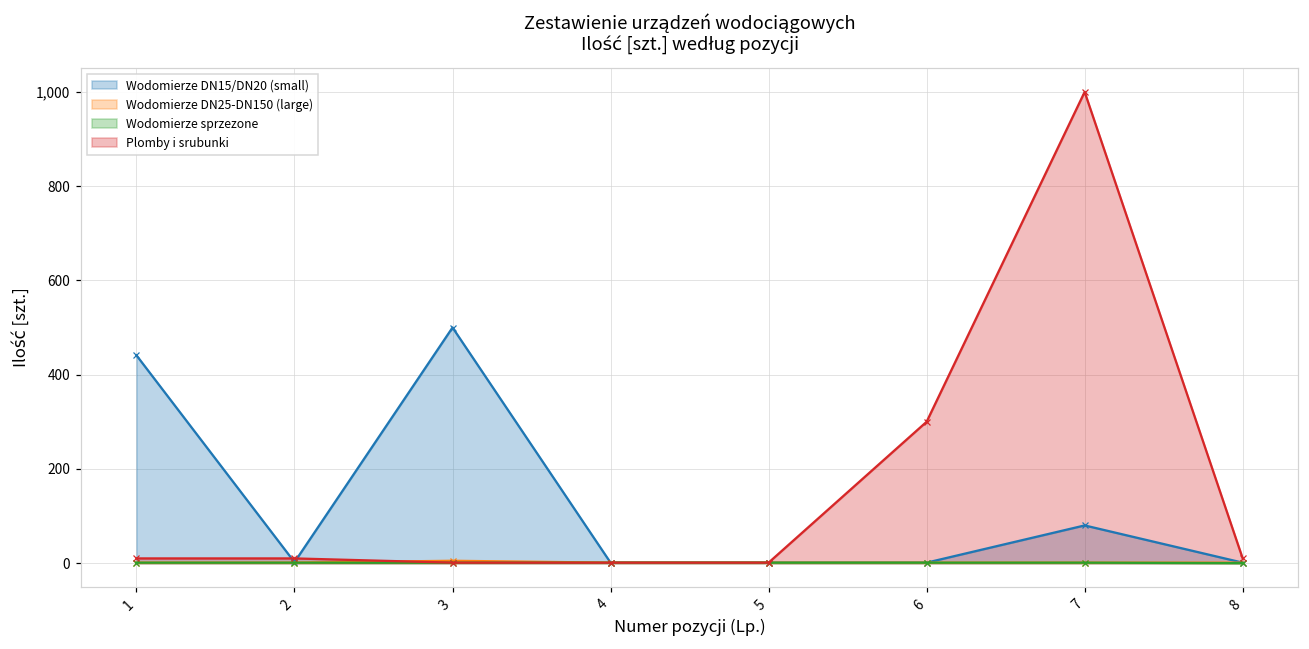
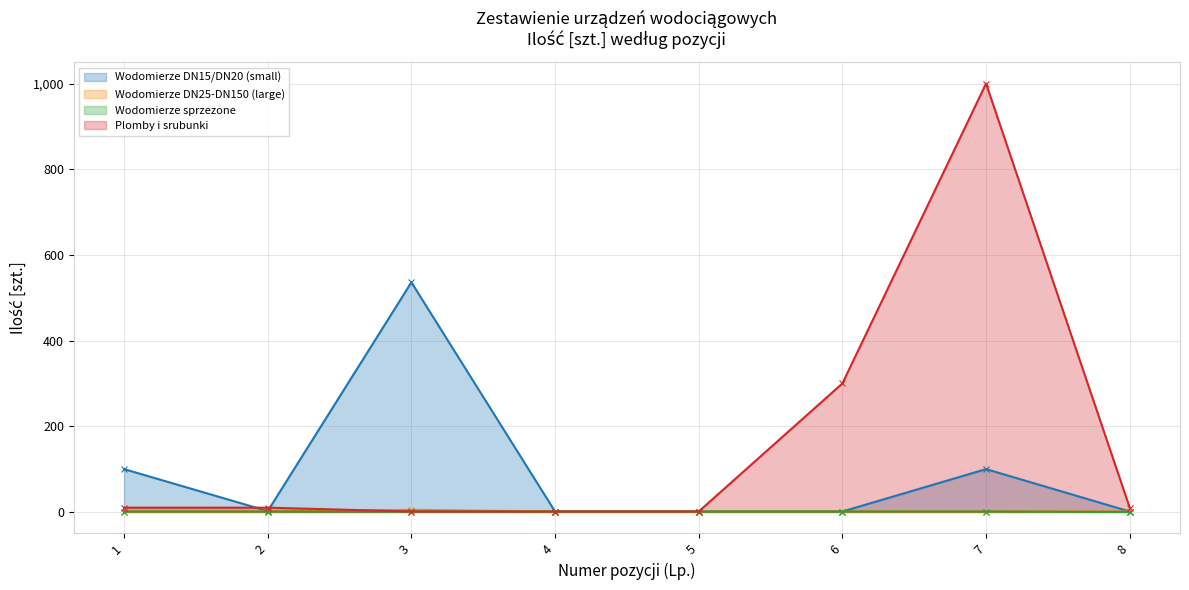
Wodomierze DN15/DN20 (small), 1: 440 -> 100
Wodomierze DN15/DN20 (small), 3: 500 -> 540
Wodomierze DN15/DN20 (small), 7: 80 -> 100
